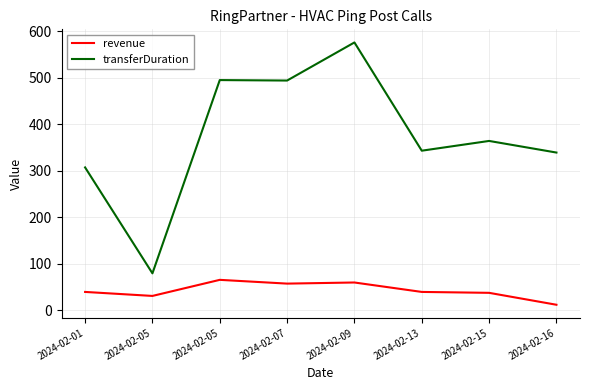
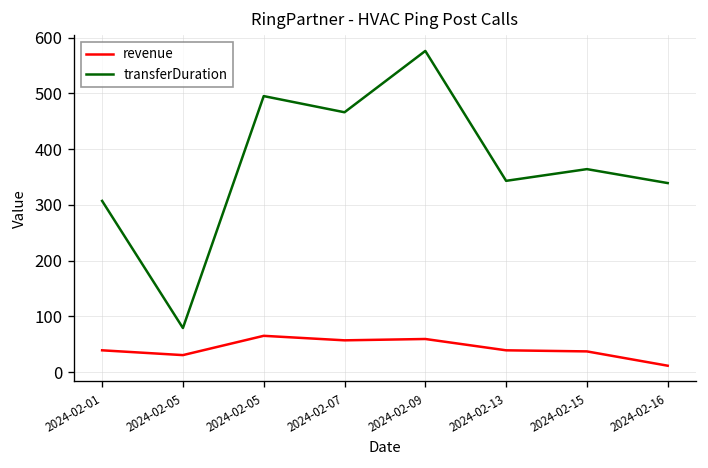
transferDuration, 2024-02-07: 490 -> 470
